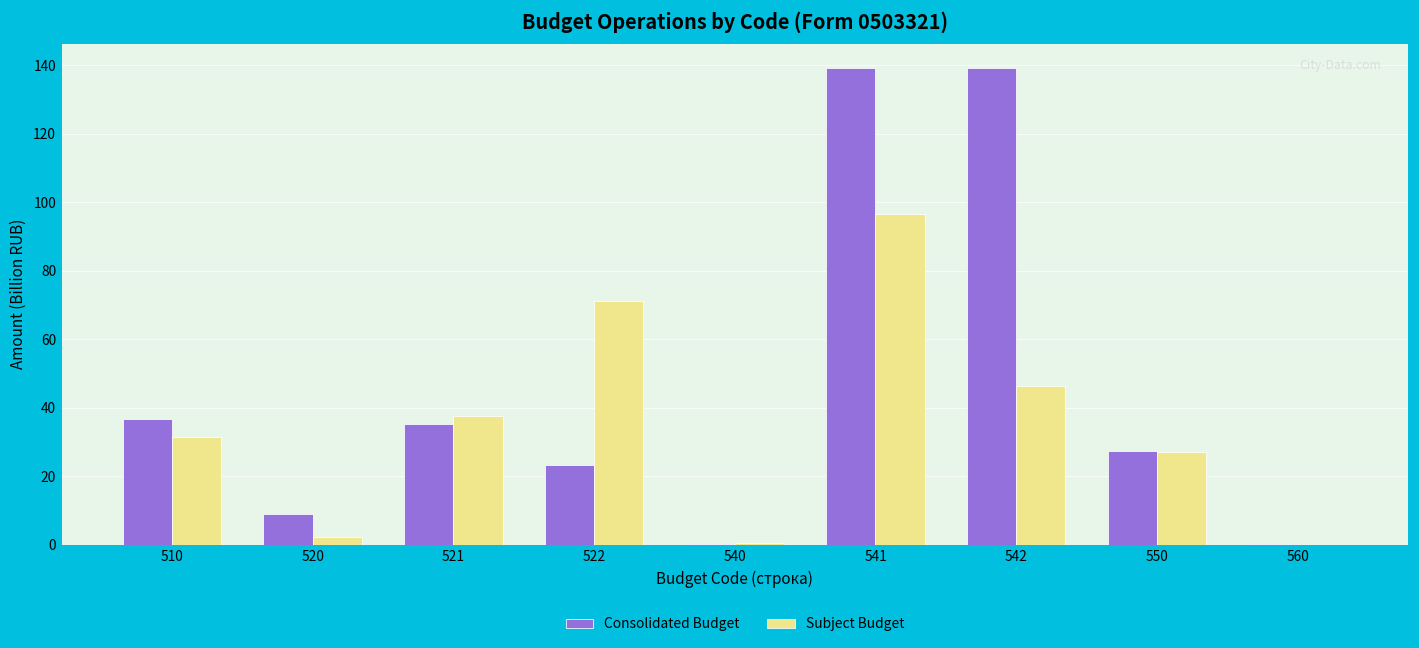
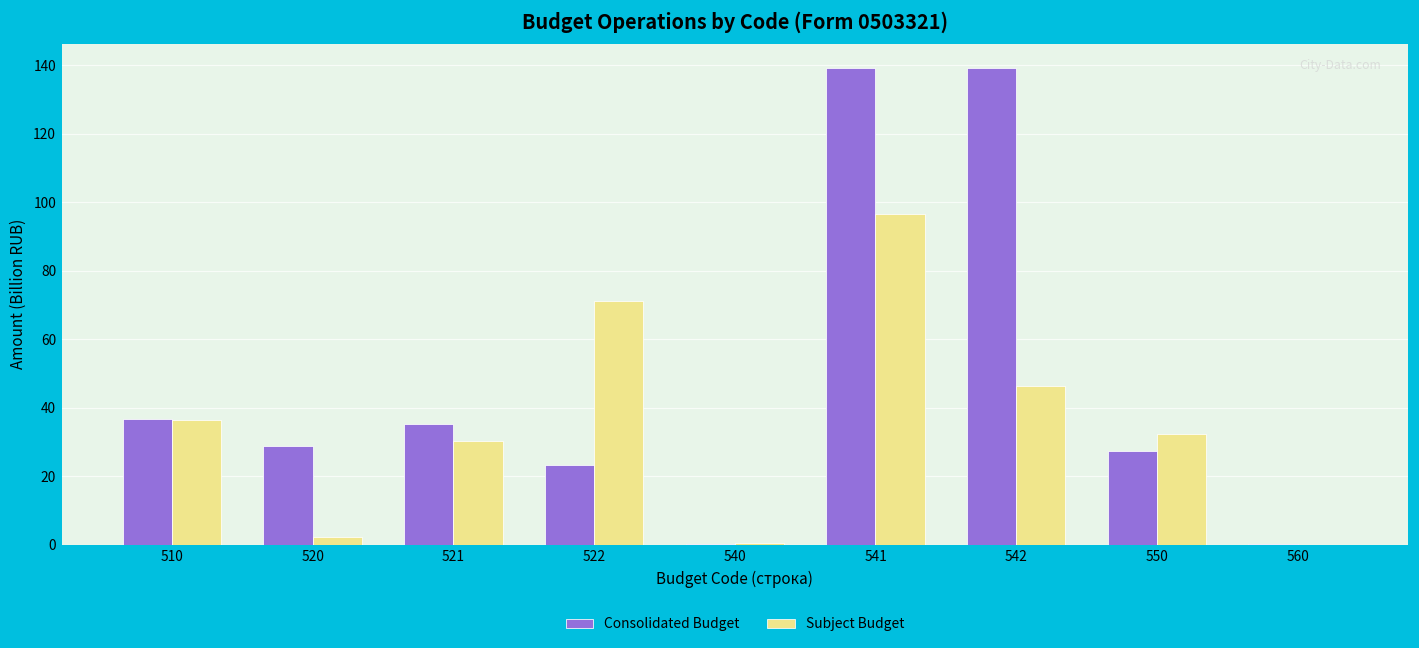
Subject Budget, 510: 31 -> 36
Consolidated Budget, 520: 9 -> 29
Subject Budget, 521: 38 -> 30
Subject Budget, 550: 27 -> 32
